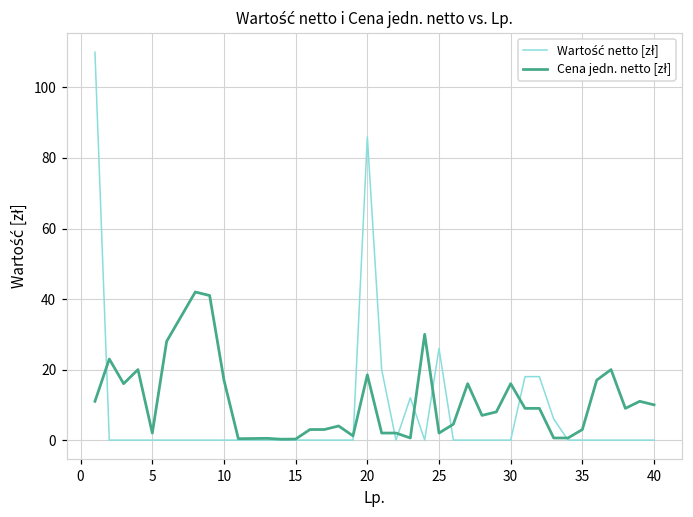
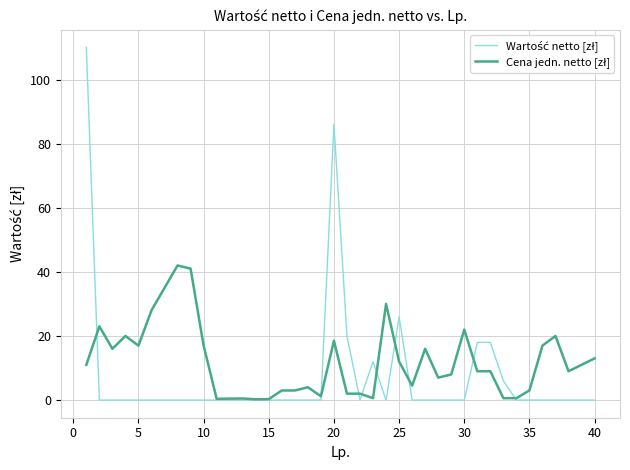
Cena jedn. netto [zł], 5: 2 -> 17
Cena jedn. netto [zł], 25: 2 -> 12
Cena jedn. netto [zł], 30: 16 -> 22
Cena jedn. netto [zł], 40: 10 -> 13
